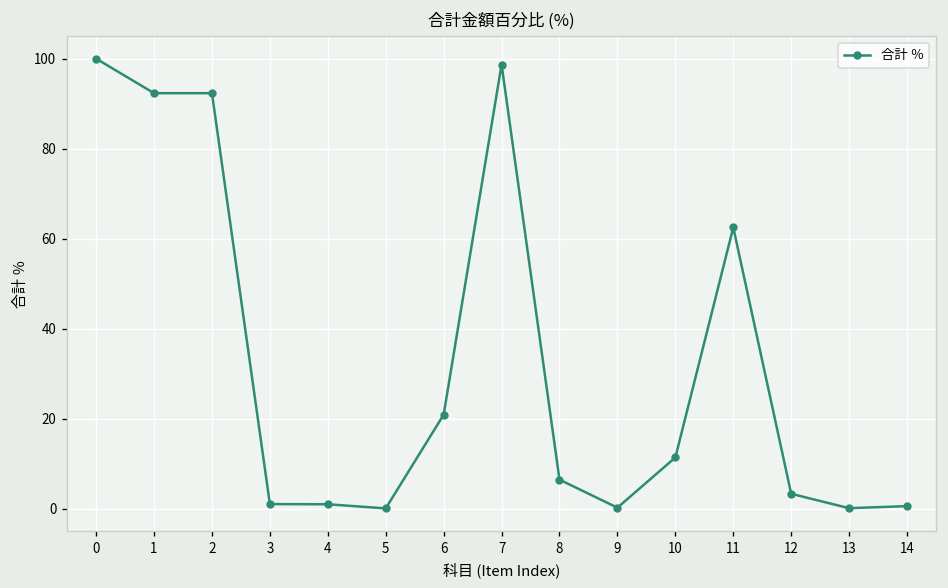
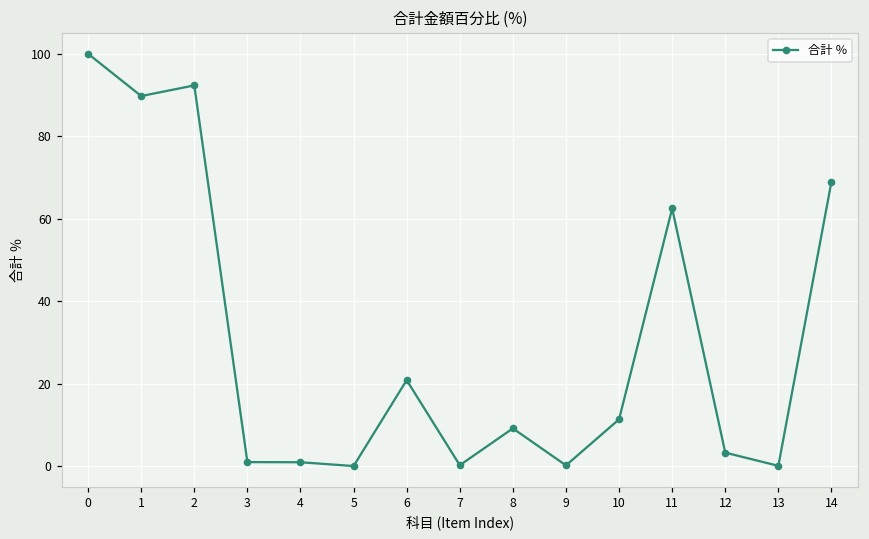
1: 92 -> 90
7: 99 -> 0
8: 6 -> 9
14: 1 -> 69
